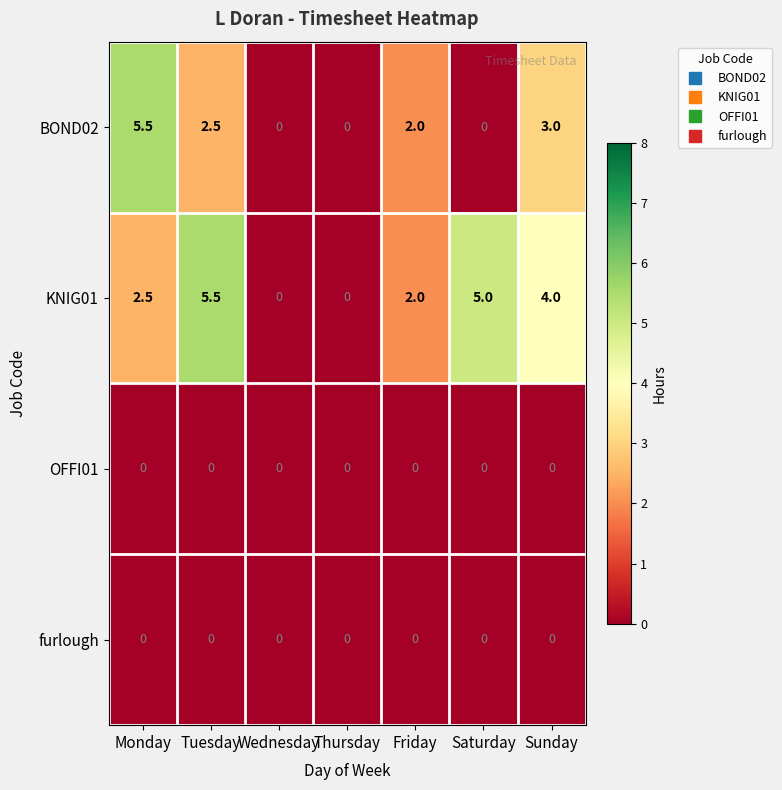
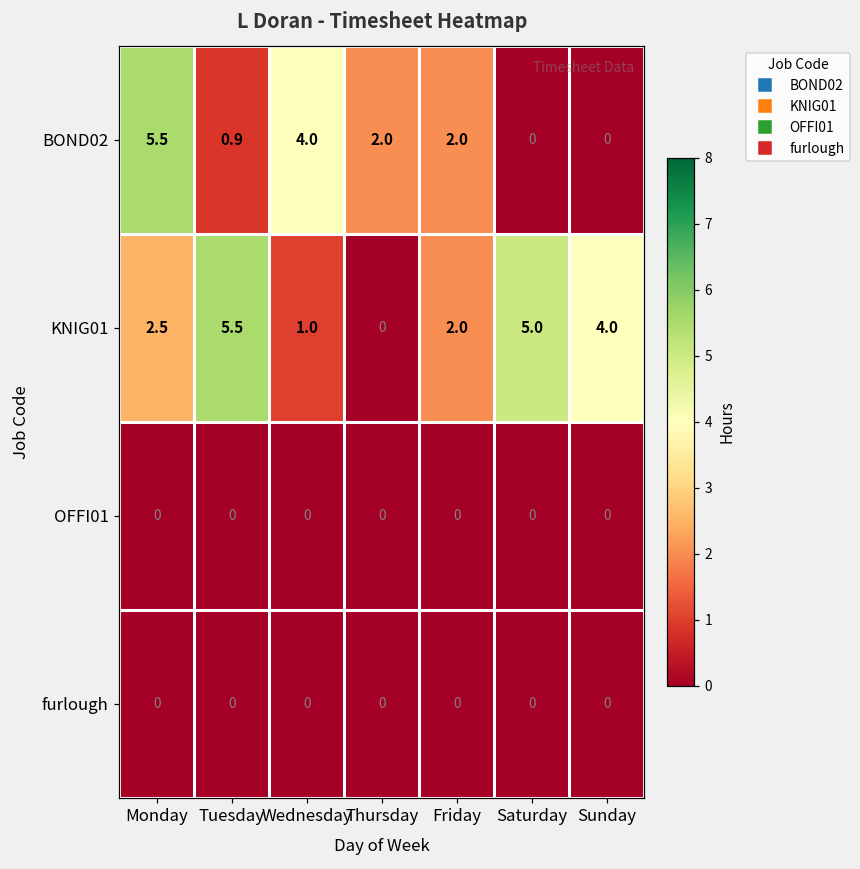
BOND02, Tuesday: 2.5 -> 0.9
BOND02, Wednesday: 0 -> 4.0
BOND02, Thursday: 0 -> 2.0
BOND02, Sunday: 3.0 -> 0
KNIG01, Wednesday: 0 -> 1.0
